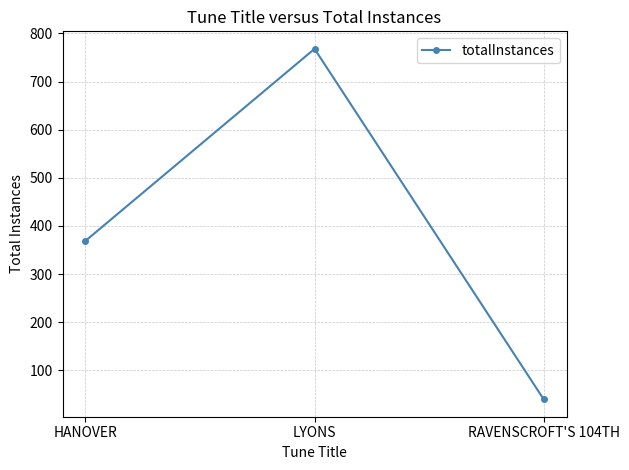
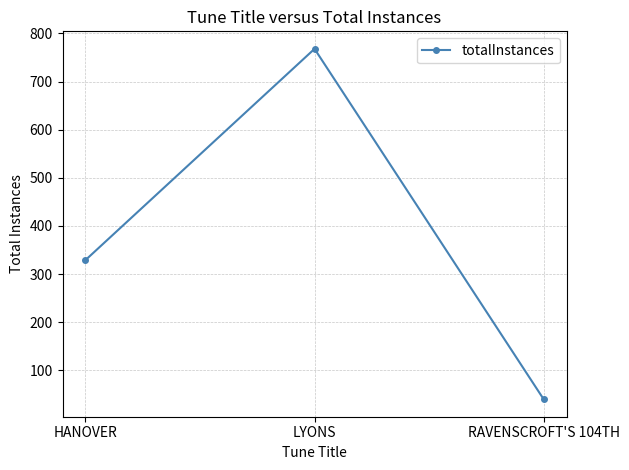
HANOVER: 370 -> 330
